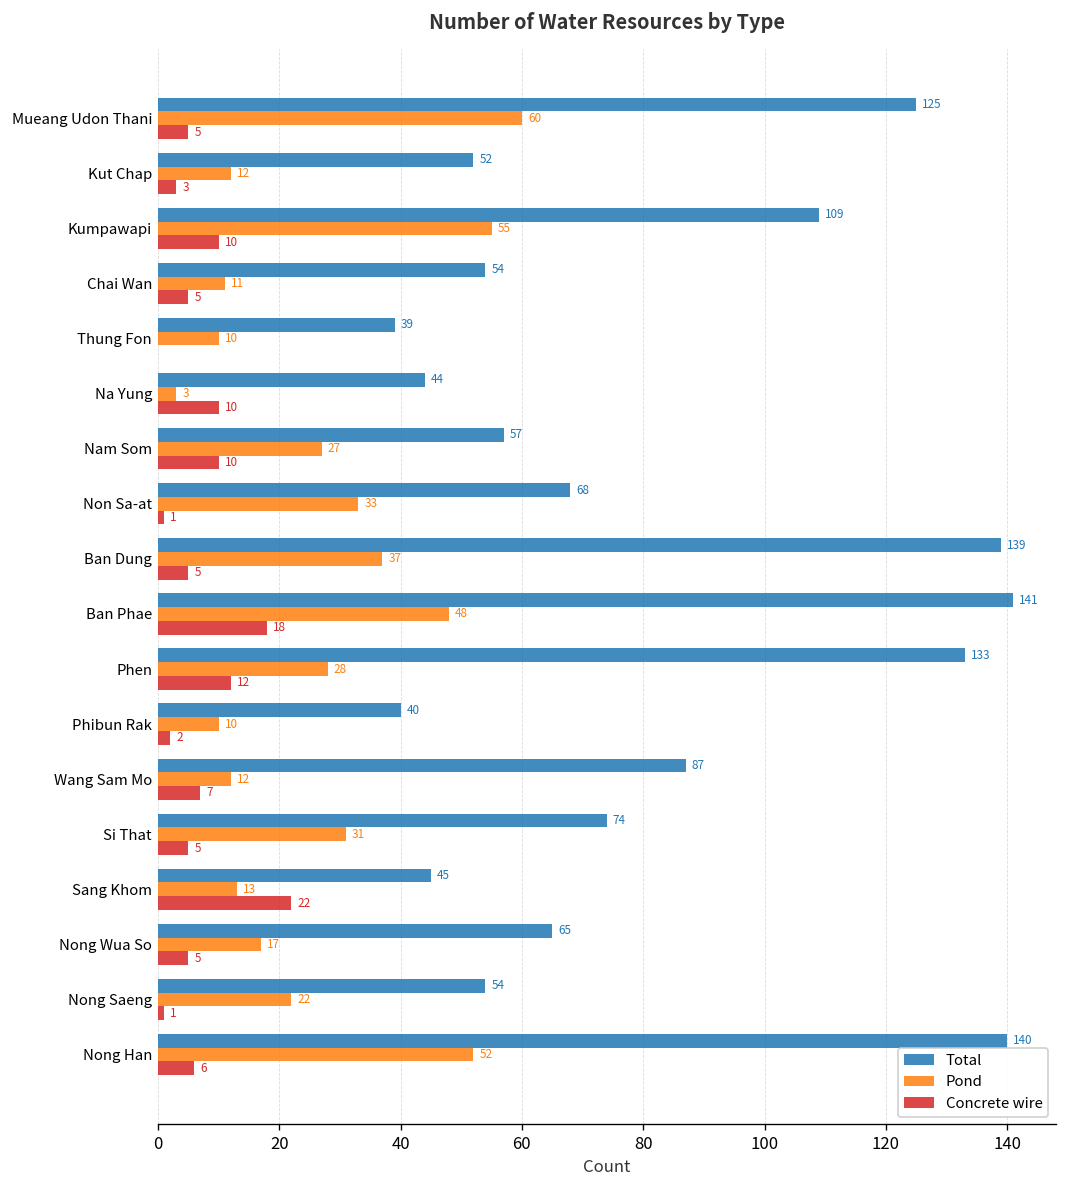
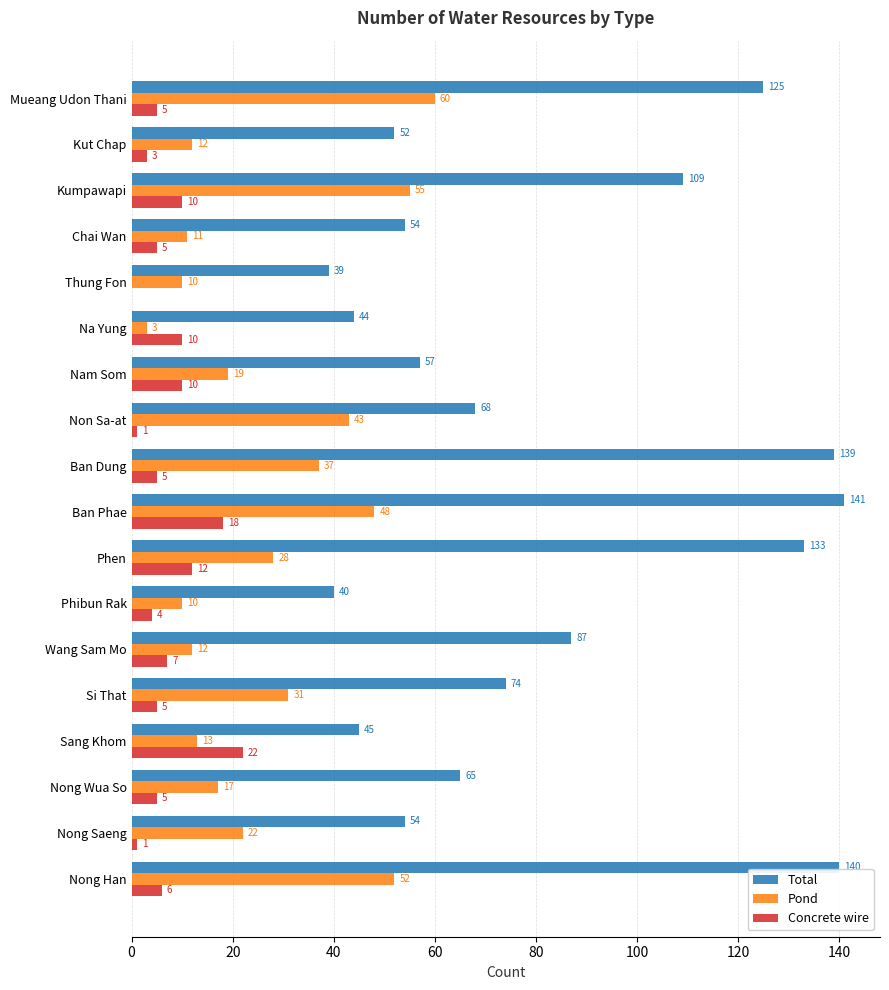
Pond, Nam Som: 27 -> 19
Pond, Non Sa-at: 33 -> 43
Concrete wire, Phibun Rak: 2 -> 4
